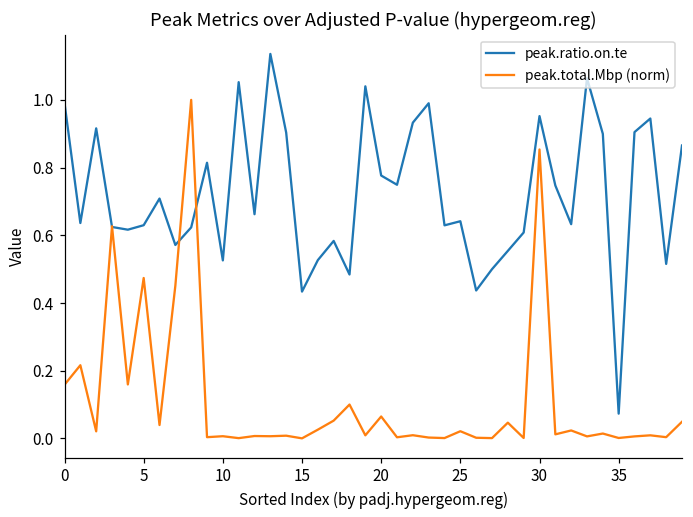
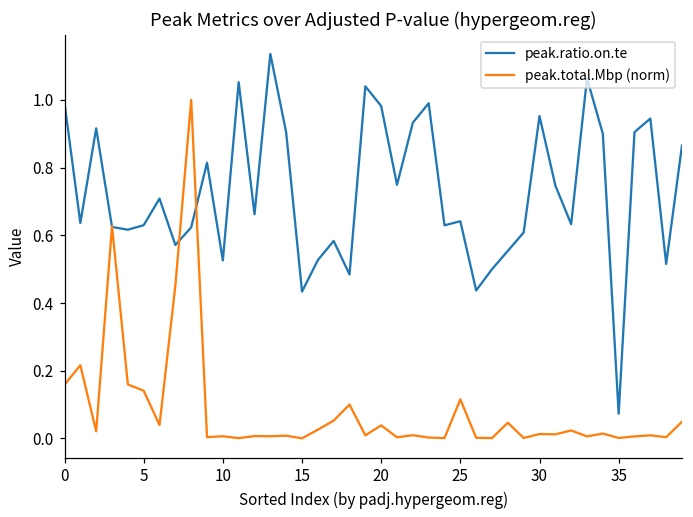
peak.total.Mbp (norm), 5: 0.47 -> 0.14
peak.ratio.on.te, 20: 0.78 -> 0.98
peak.total.Mbp (norm), 20: 0.06 -> 0.04
peak.total.Mbp (norm), 25: 0.02 -> 0.12
peak.total.Mbp (norm), 30: 0.85 -> 0.01
